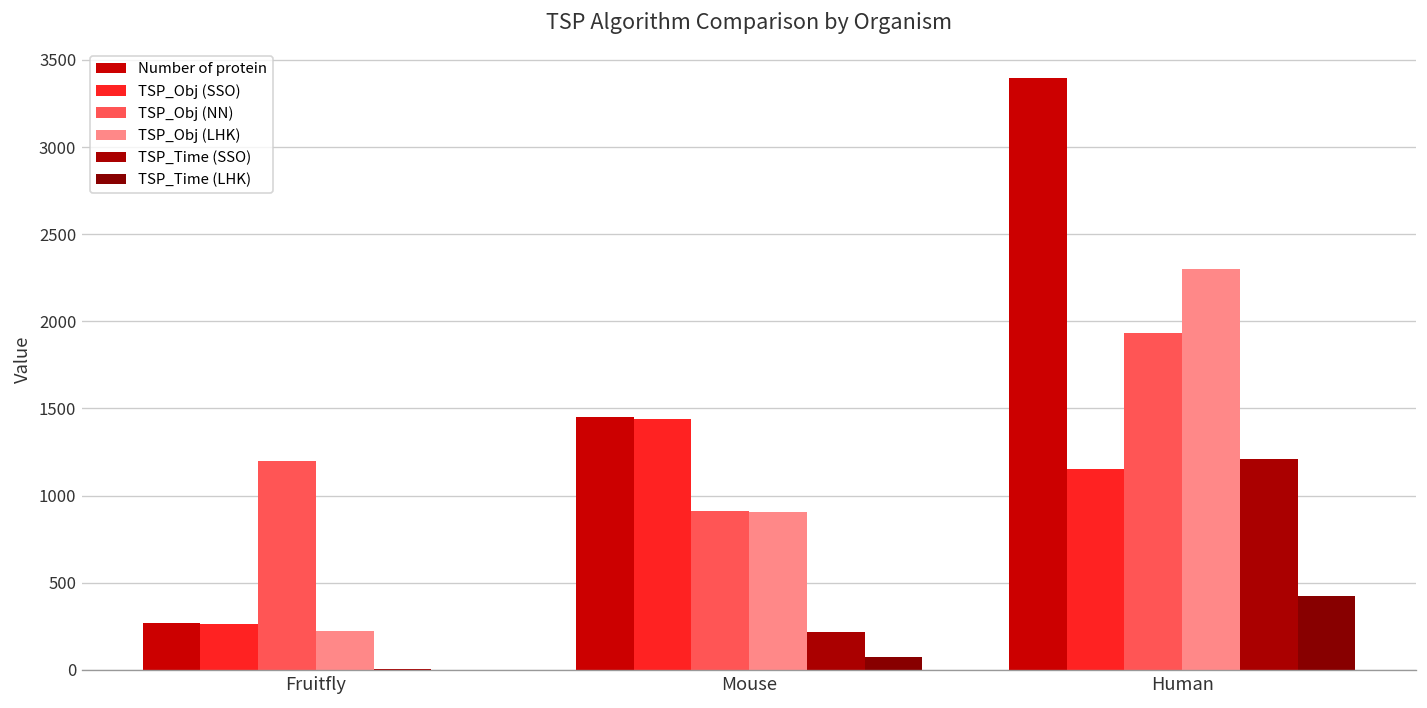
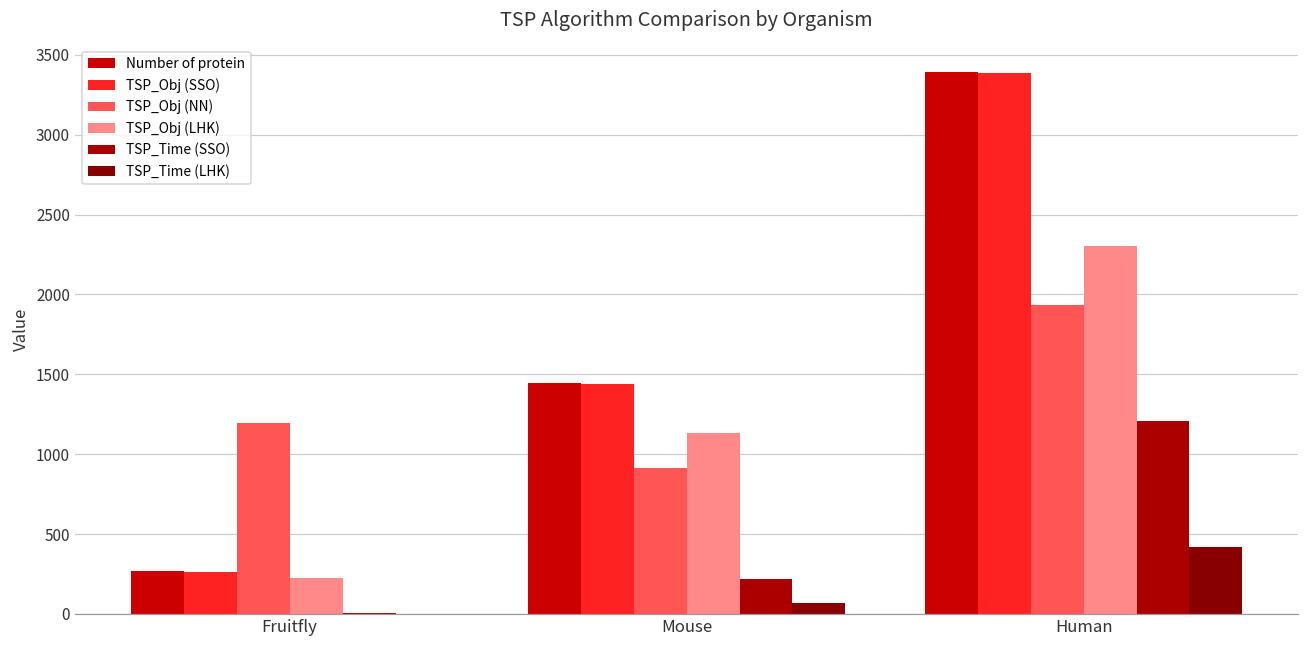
TSP_Obj (LHK), Mouse: 900 -> 1130
TSP_Obj (SSO), Human: 1150 -> 3380
